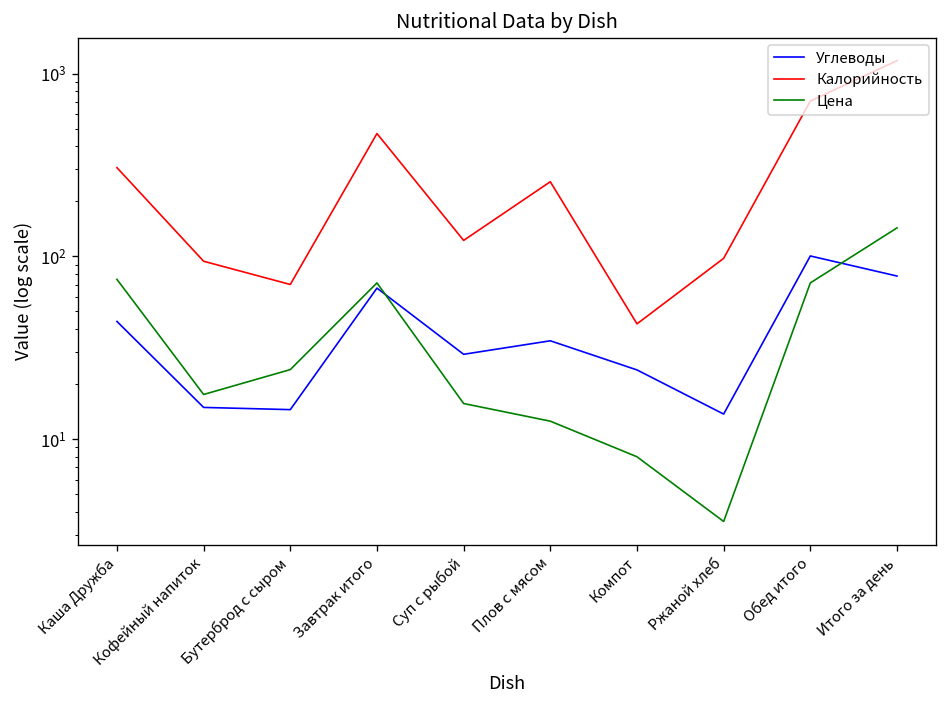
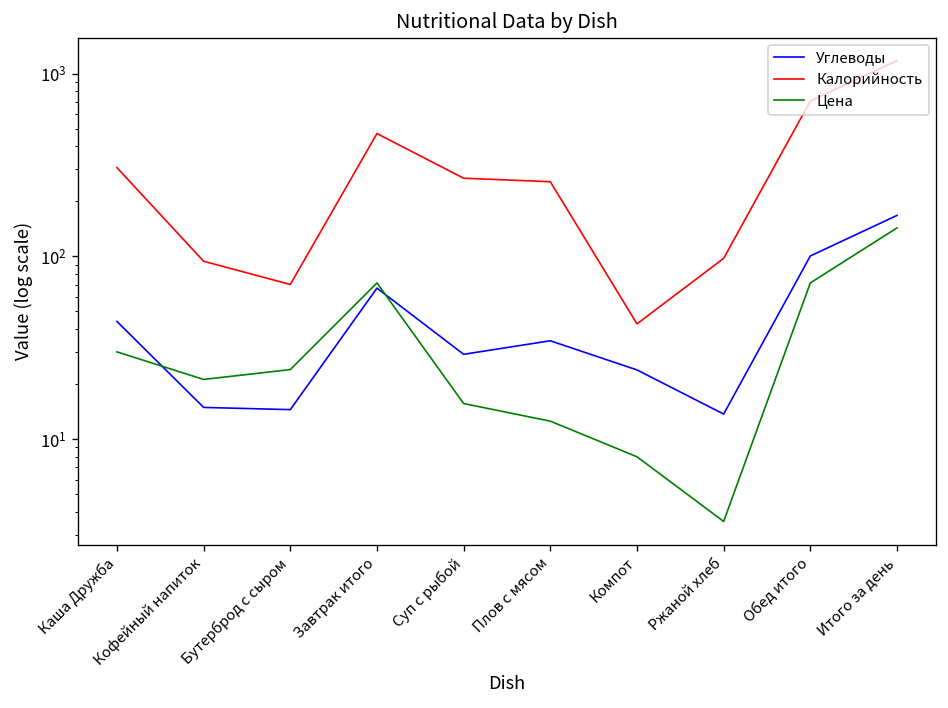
Цена, Каша Дружба: 70 -> 30
Цена, Кофейный напиток: 18 -> 21
Калорийность, Суп с рыбой: 120 -> 270
Углеводы, Итого за день: 80 -> 170
